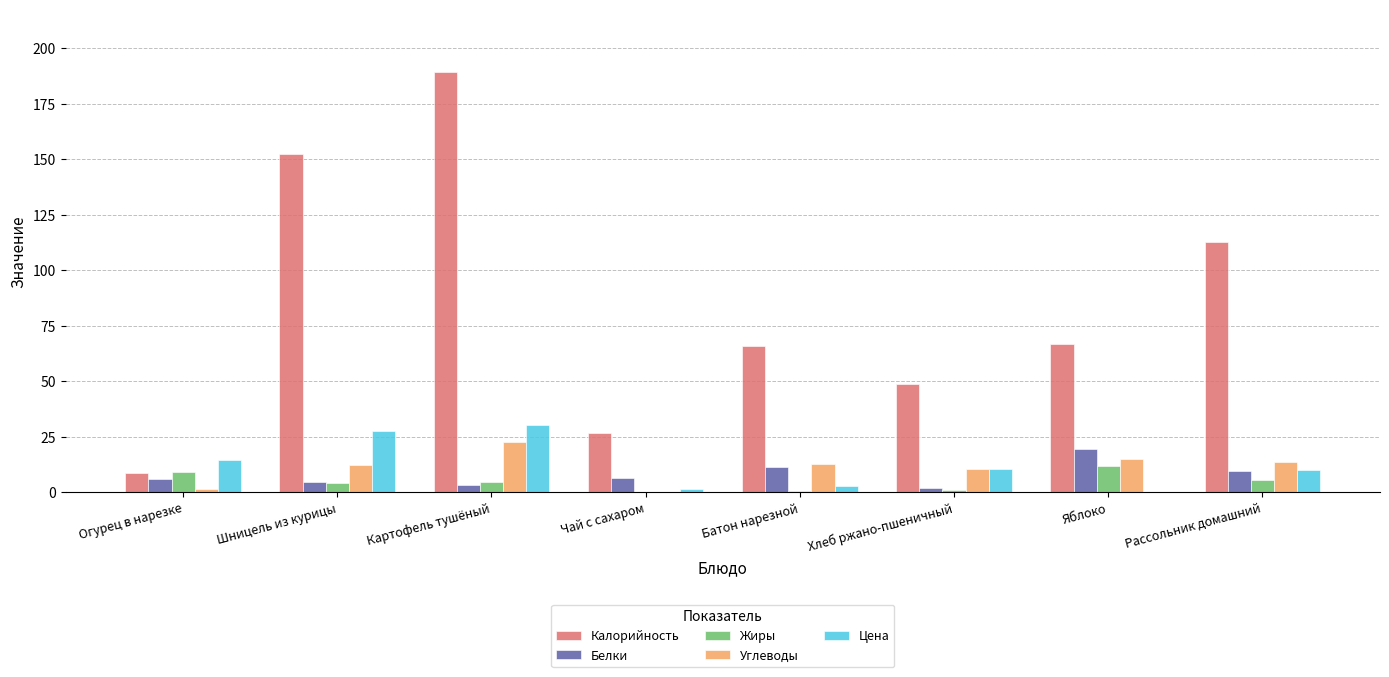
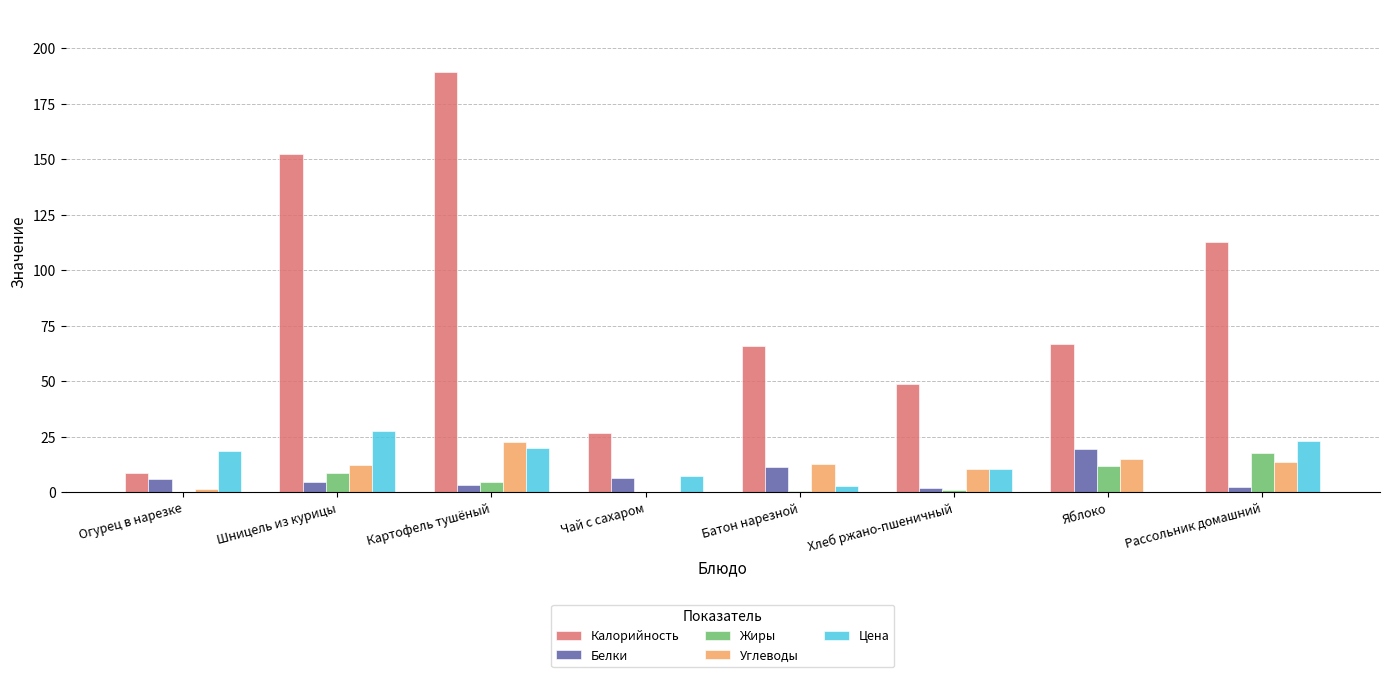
Жиры, Огурец в нарезке: 9 -> 0
Цена, Огурец в нарезке: 14 -> 19
Жиры, Шницель из курицы: 4 -> 9
Цена, Картофель тушёный: 30 -> 20
Цена, Чай с сахаром: 2 -> 7
Белки, Рассольник домашний: 9 -> 2
Жиры, Рассольник домашний: 5 -> 17
Цена, Рассольник домашний: 10 -> 23
